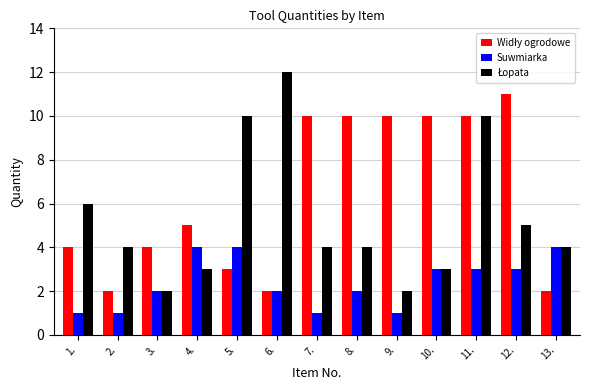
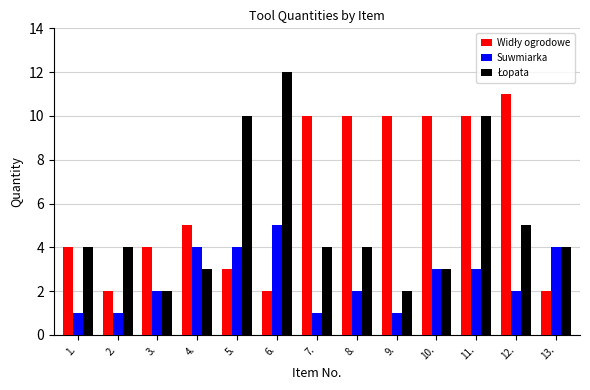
Łopata, 1.: 6 -> 4
Suwmiarka, 6.: 2 -> 5
Suwmiarka, 12.: 3 -> 2
